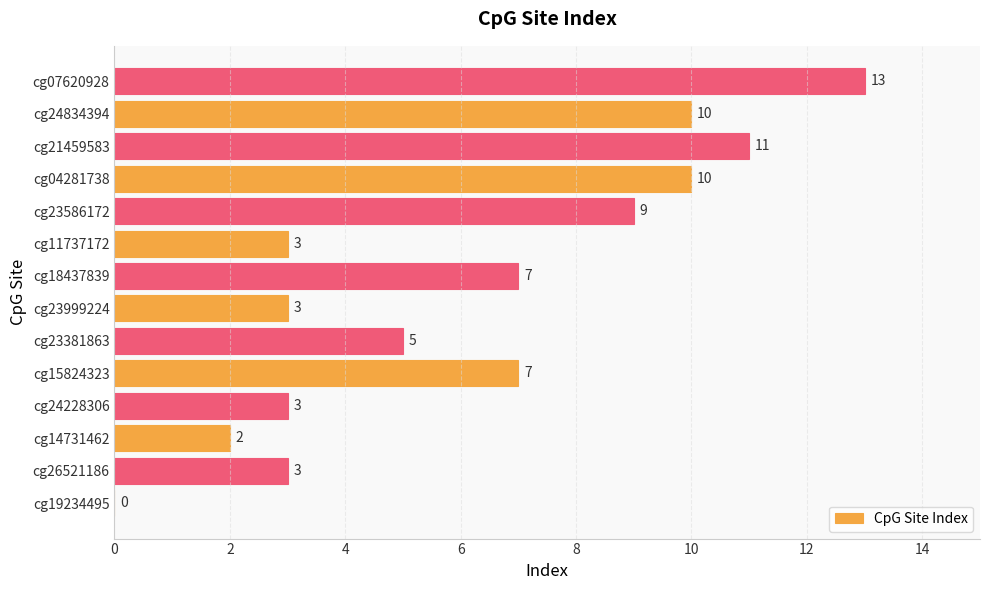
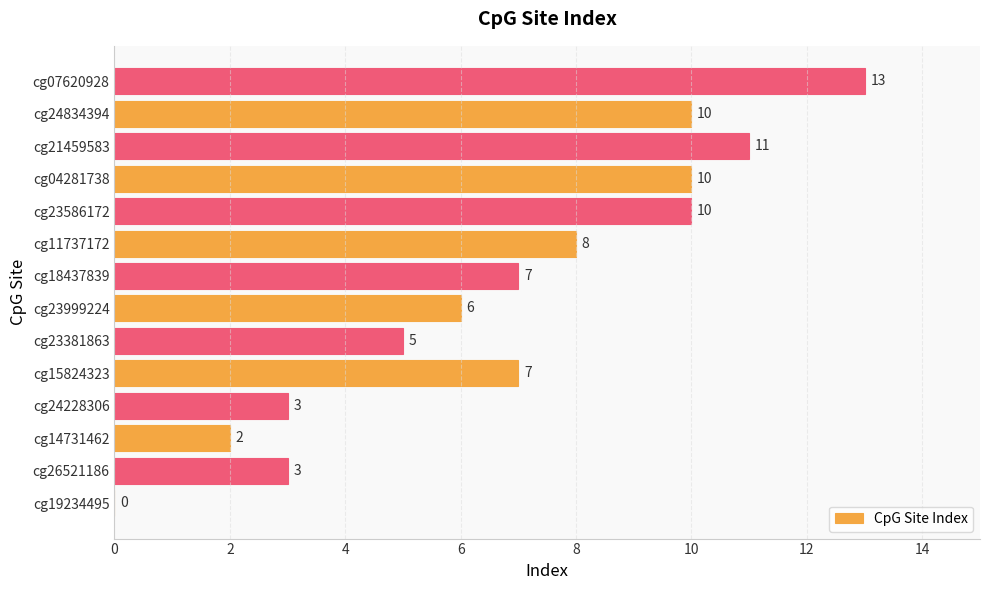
cg23586172: 9 -> 10
cg11737172: 3 -> 8
cg23999224: 3 -> 6
